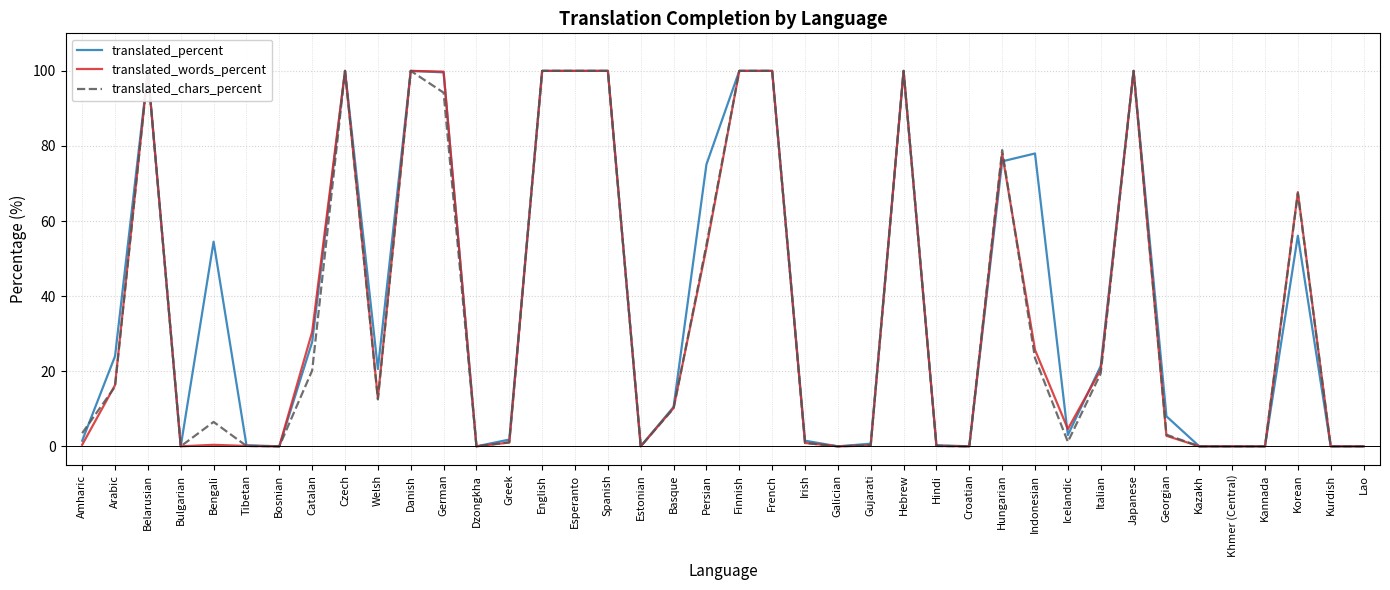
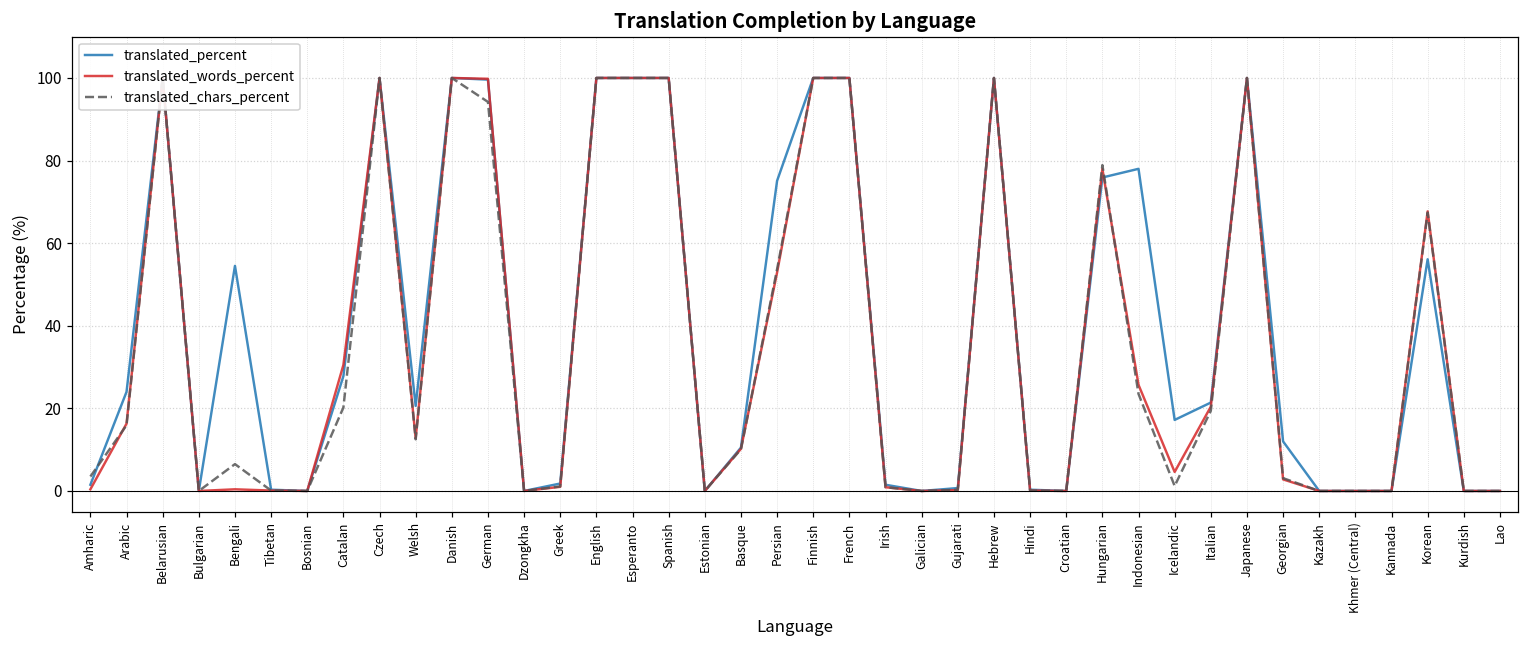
translated_percent, Icelandic: 3 -> 17
translated_percent, Georgian: 8 -> 12
